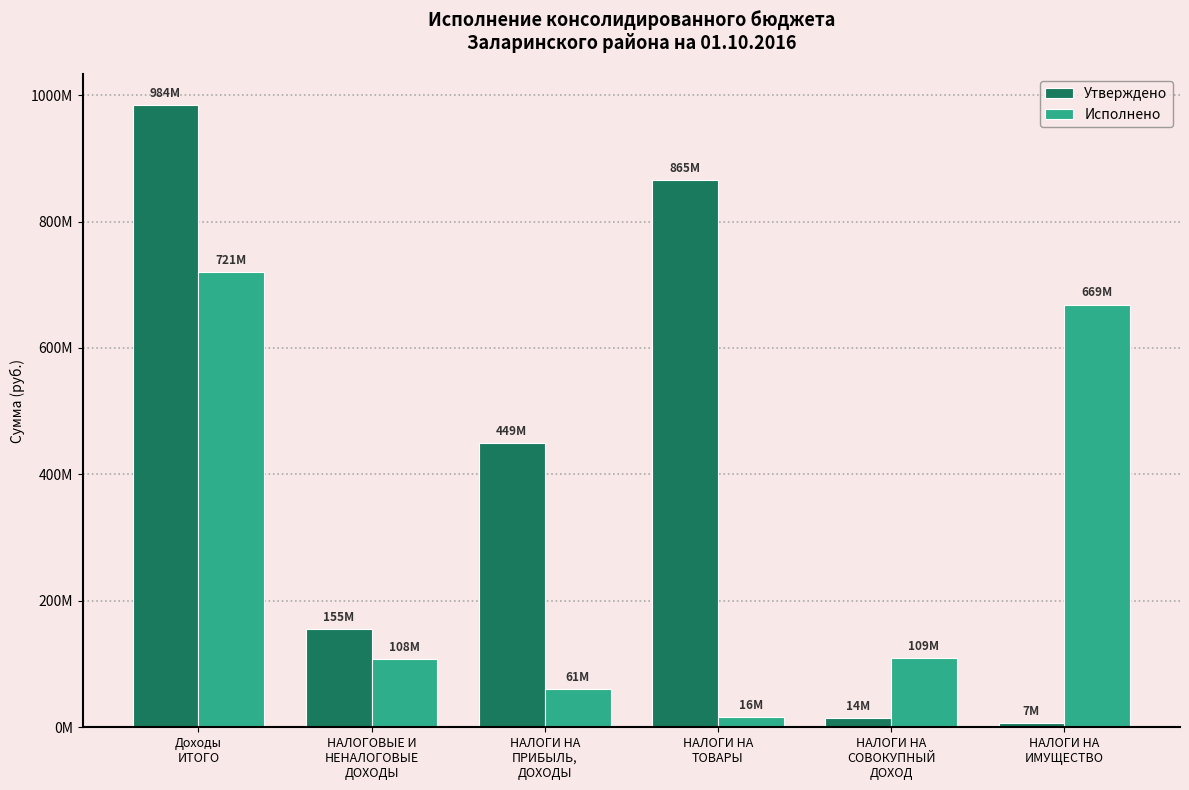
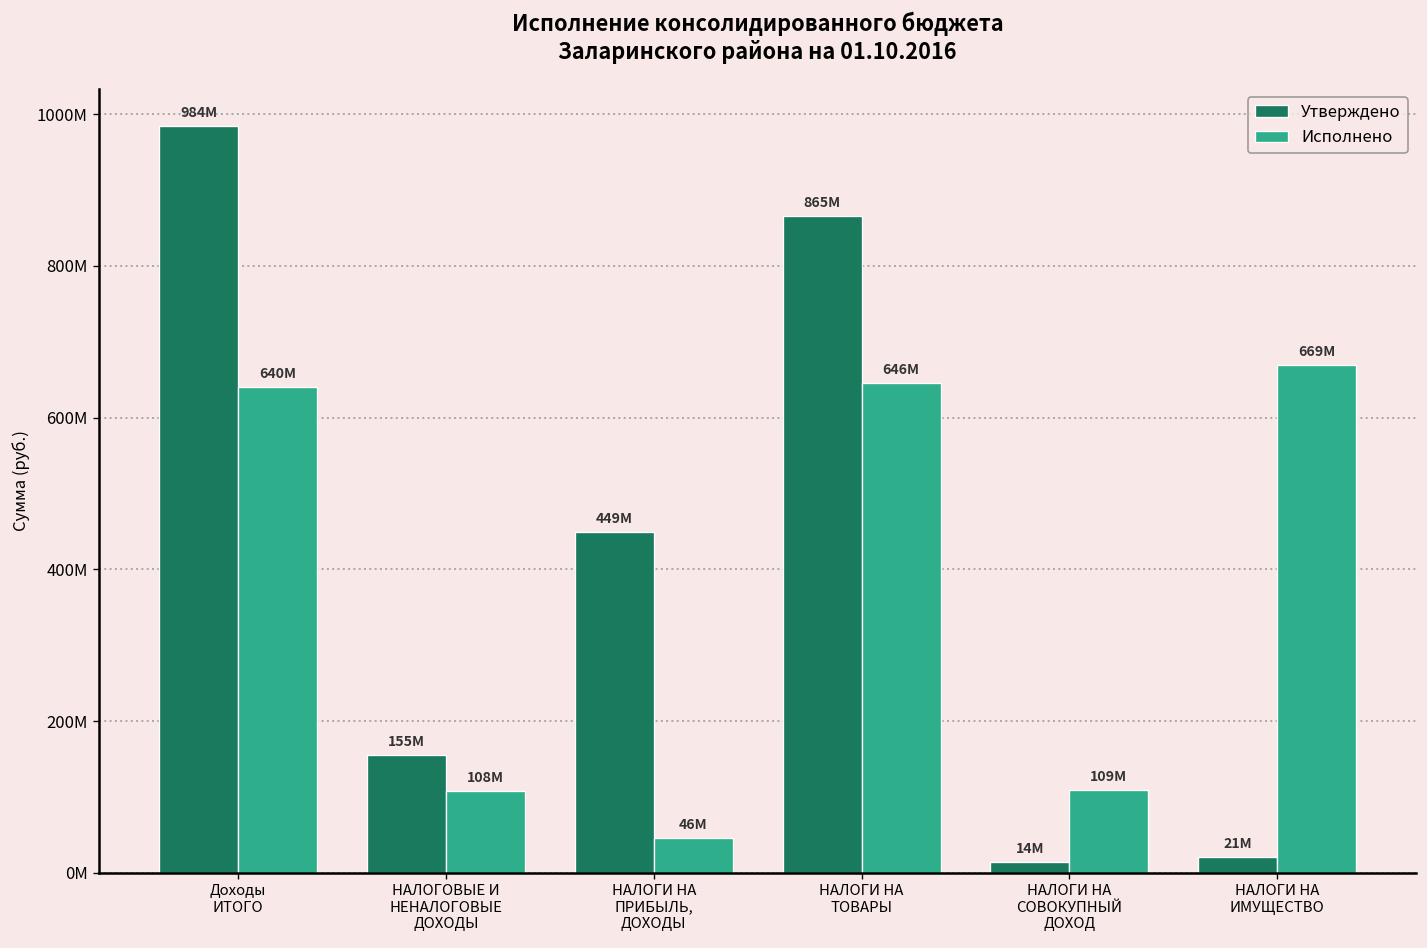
Исполнено, Доходы ИТОГО: 721М -> 640М
Исполнено, НАЛОГИ НА ПРИБЫЛЬ, ДОХОДЫ: 61М -> 46М
Исполнено, НАЛОГИ НА ТОВАРЫ: 16М -> 646М
Утверждено, НАЛОГИ НА ИМУЩЕСТВО: 7М -> 21М
